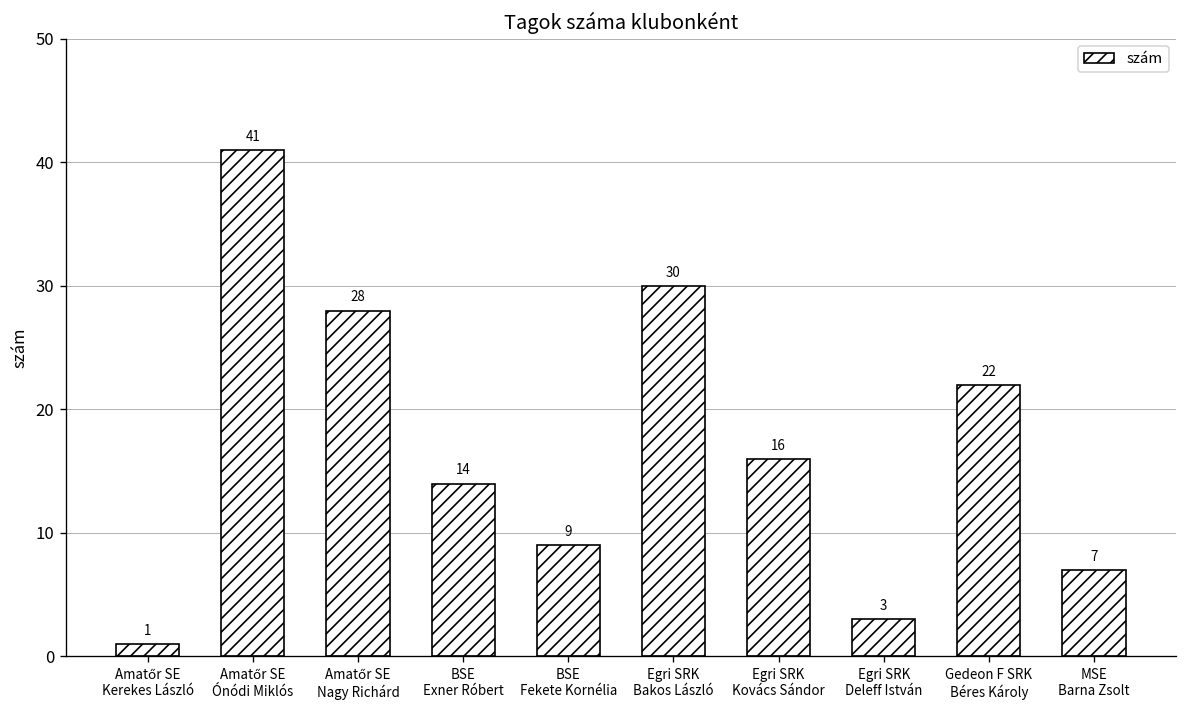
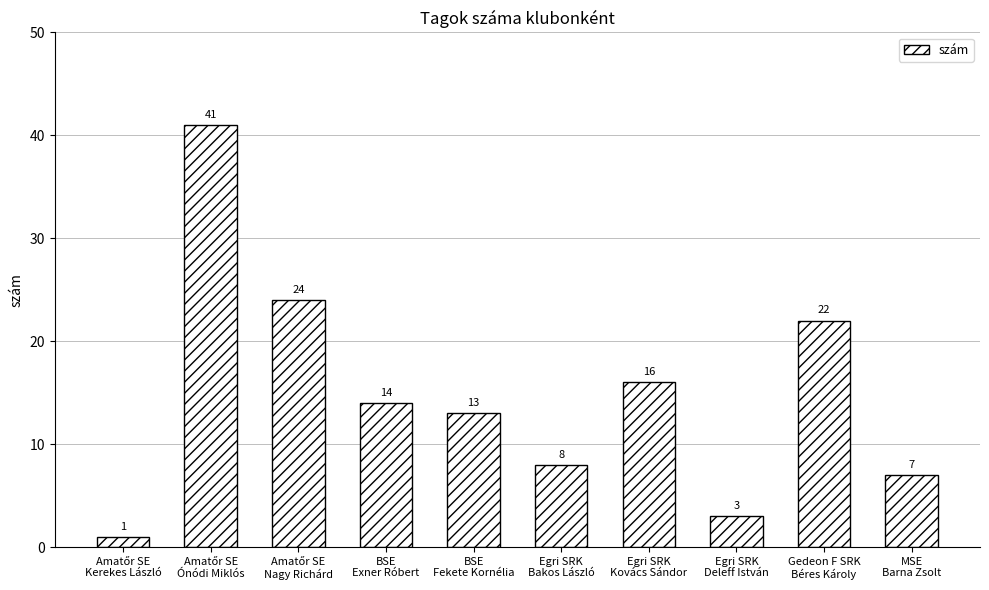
Amatőr SE Nagy Richárd: 28 -> 24
BSE Fekete Kornélia: 9 -> 13
Egri SRK Bakos László: 30 -> 8
